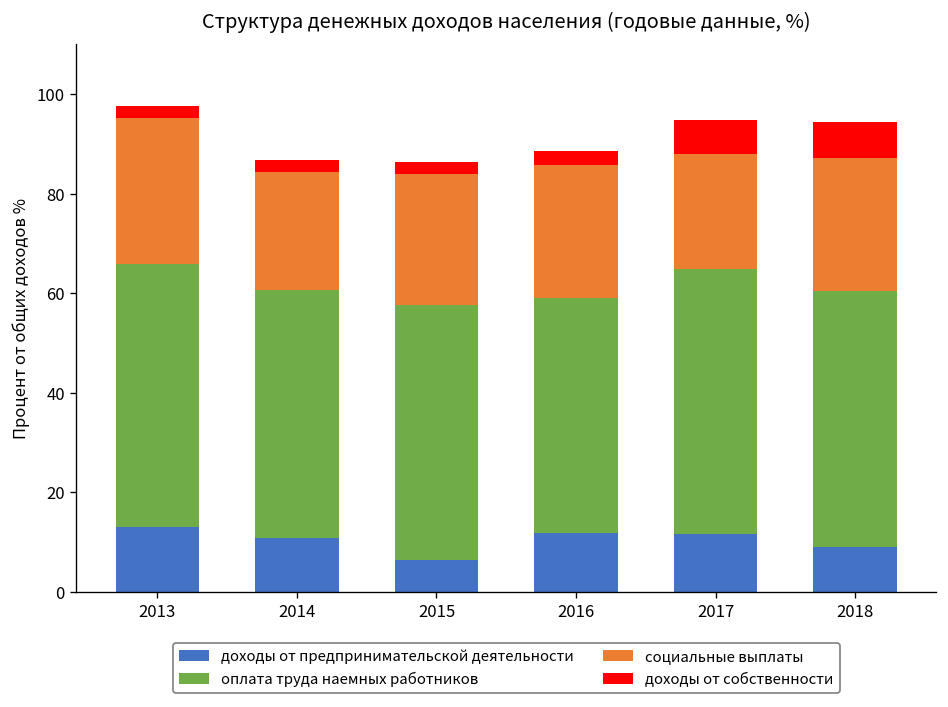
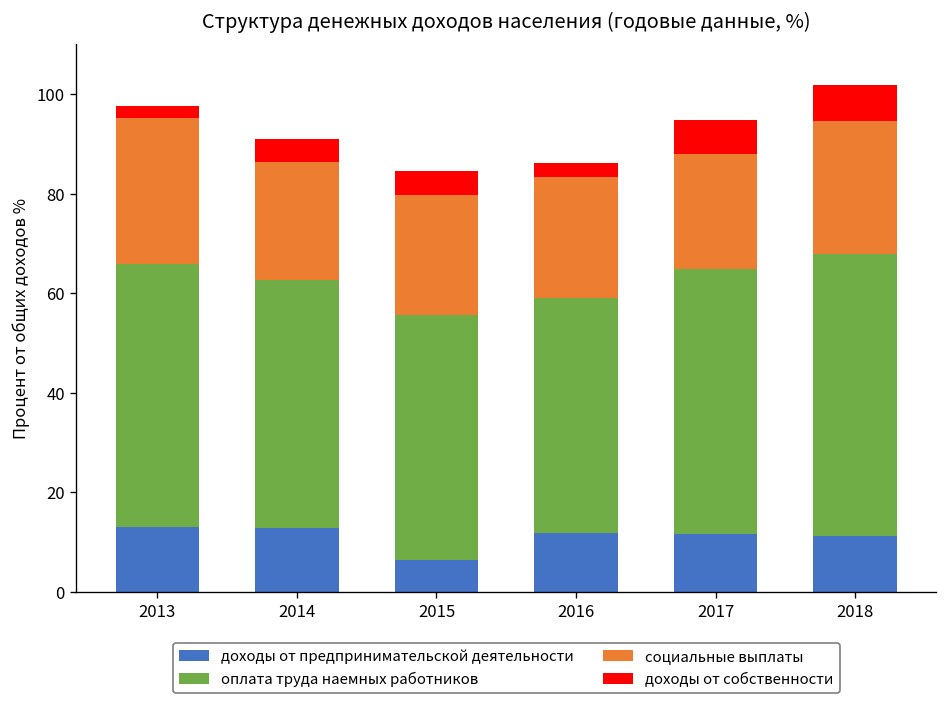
доходы от предпринимательской деятельности, 2014: 11 -> 13
доходы от собственности, 2014: 3 -> 5
оплата труда наемных работников, 2015: 51 -> 49
социальные выплаты, 2015: 26 -> 24
доходы от собственности, 2015: 3 -> 5
социальные выплаты, 2016: 27 -> 24
доходы от предпринимательской деятельности, 2018: 9 -> 11
оплата труда наемных работников, 2018: 51 -> 57
